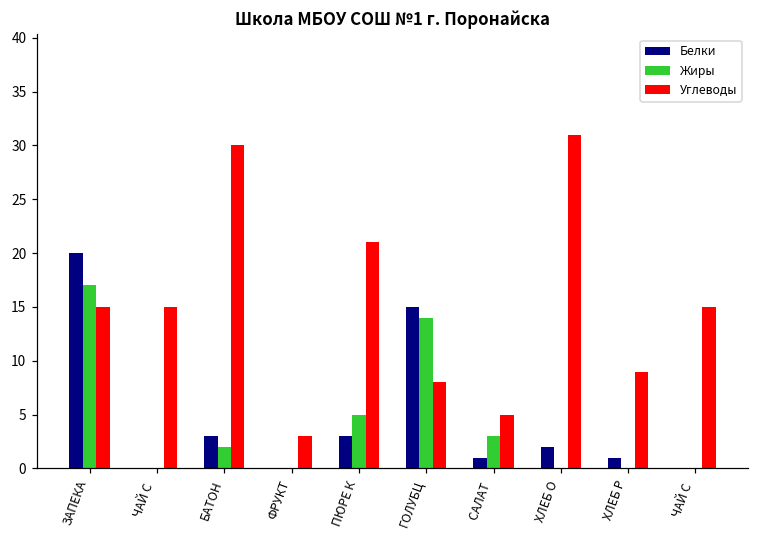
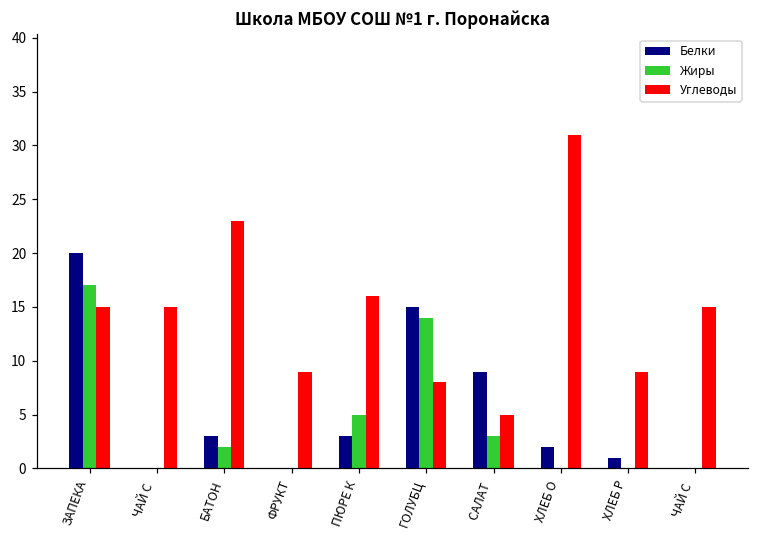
Углеводы, БАТОН: 30 -> 23
Углеводы, ФРУКТ: 3 -> 9
Углеводы, ПЮРЕ К: 21 -> 16
Белки, САЛАТ: 1 -> 9
